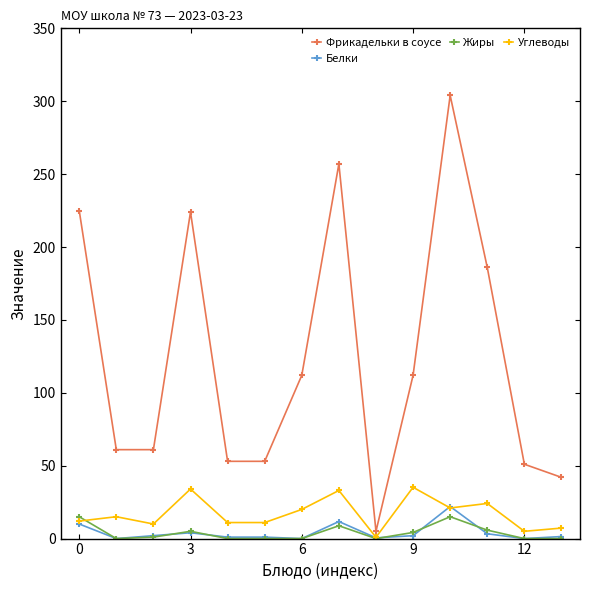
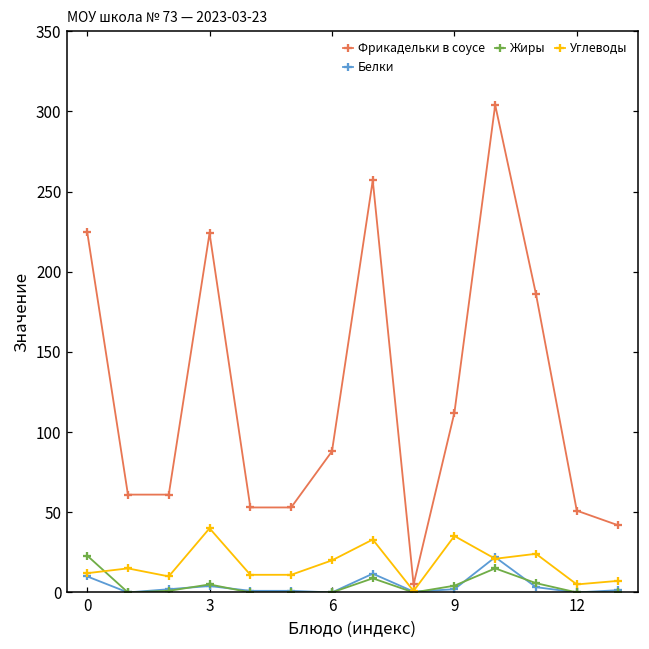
Жиры, 0: 15 -> 23
Углеводы, 3: 34 -> 40
Фрикадельки в соусе, 6: 112 -> 88
